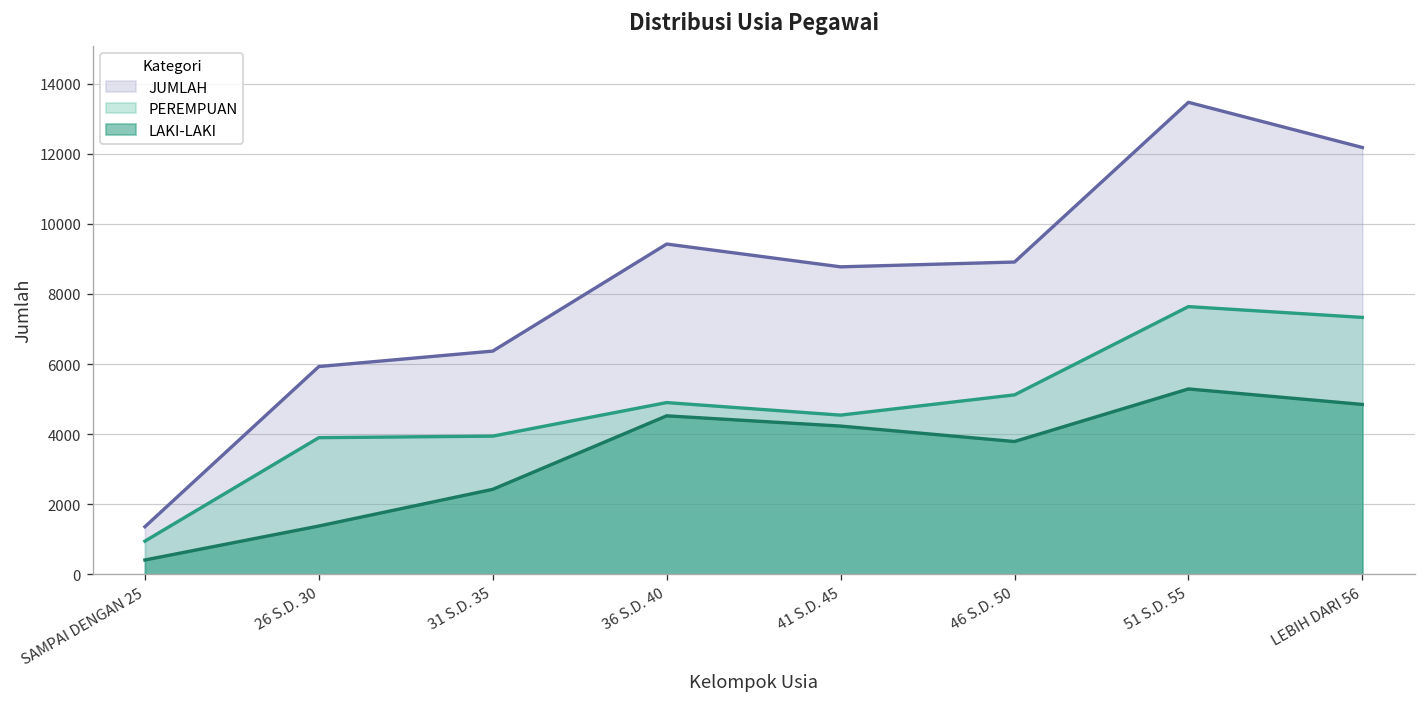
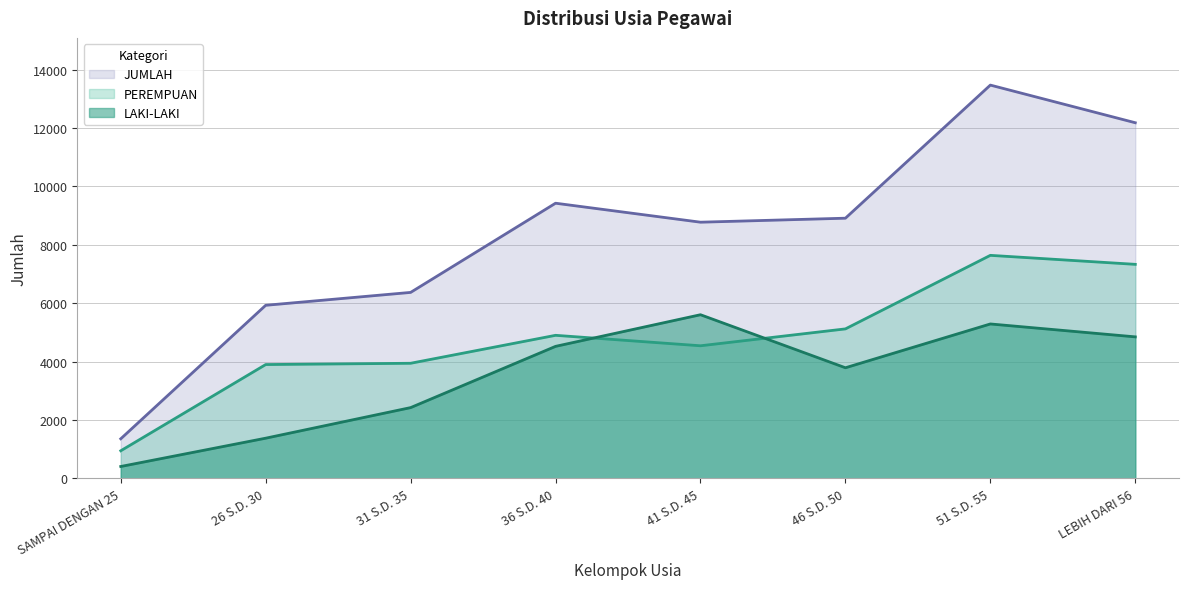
LAKI-LAKI, 41 S.D. 45: 4200 -> 5600
